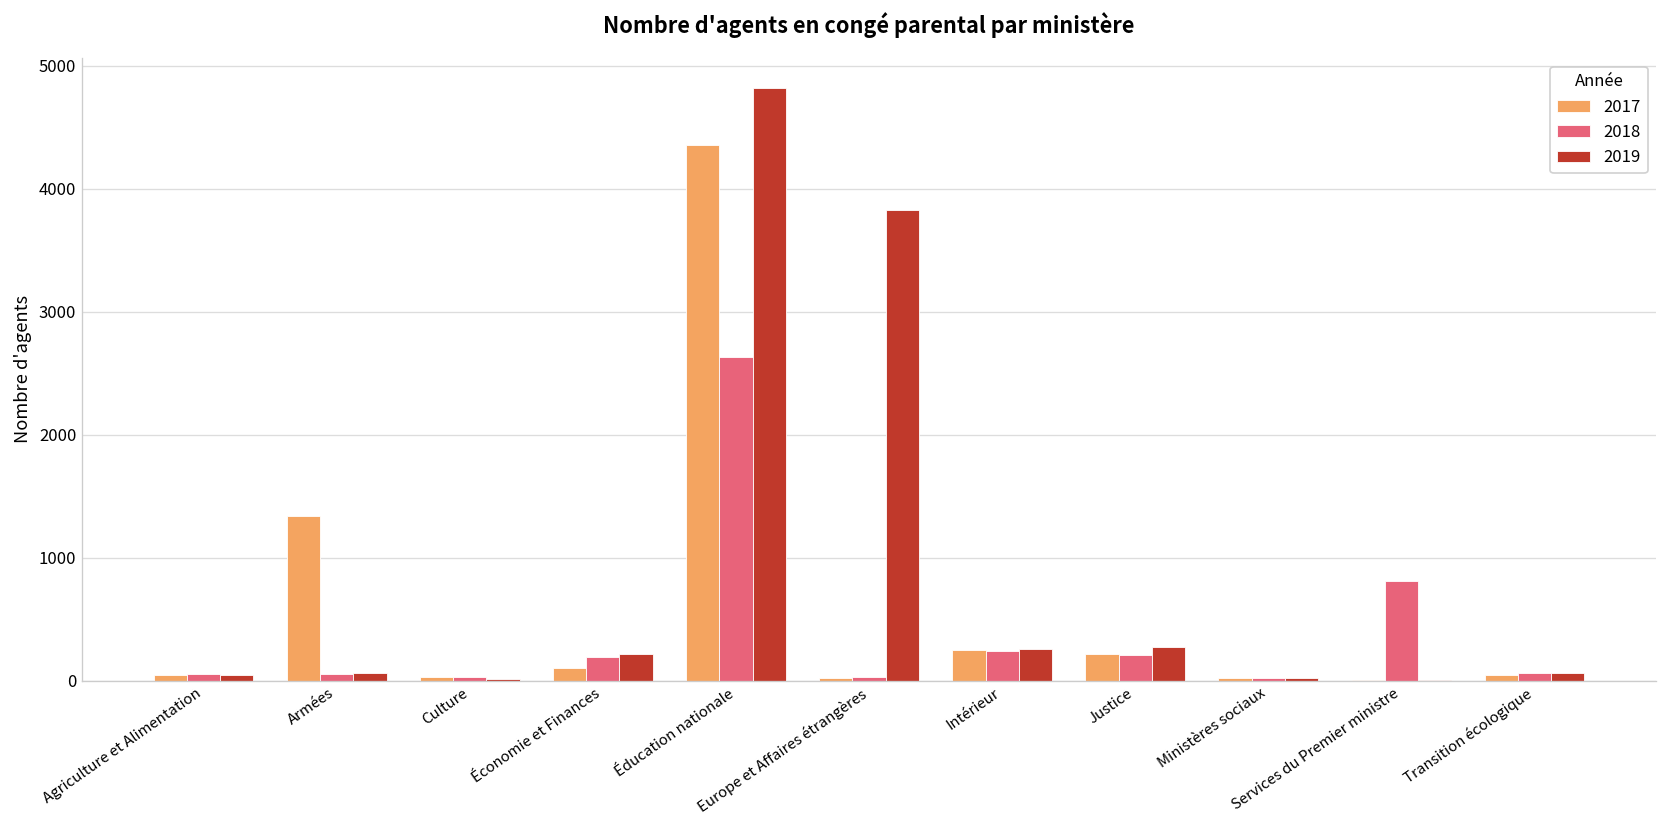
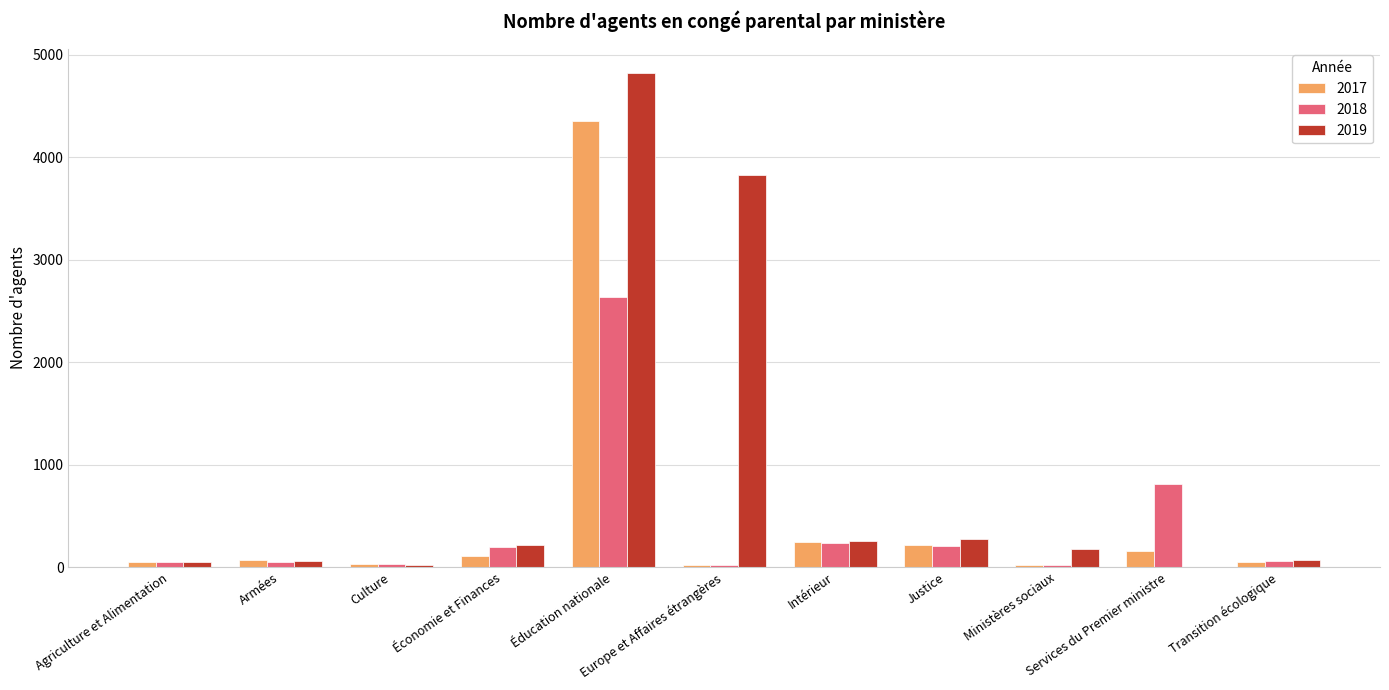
2017, Armées: 1340 -> 70
2019, Ministères sociaux: 20 -> 180
2017, Services du Premier ministre: 0 -> 160
